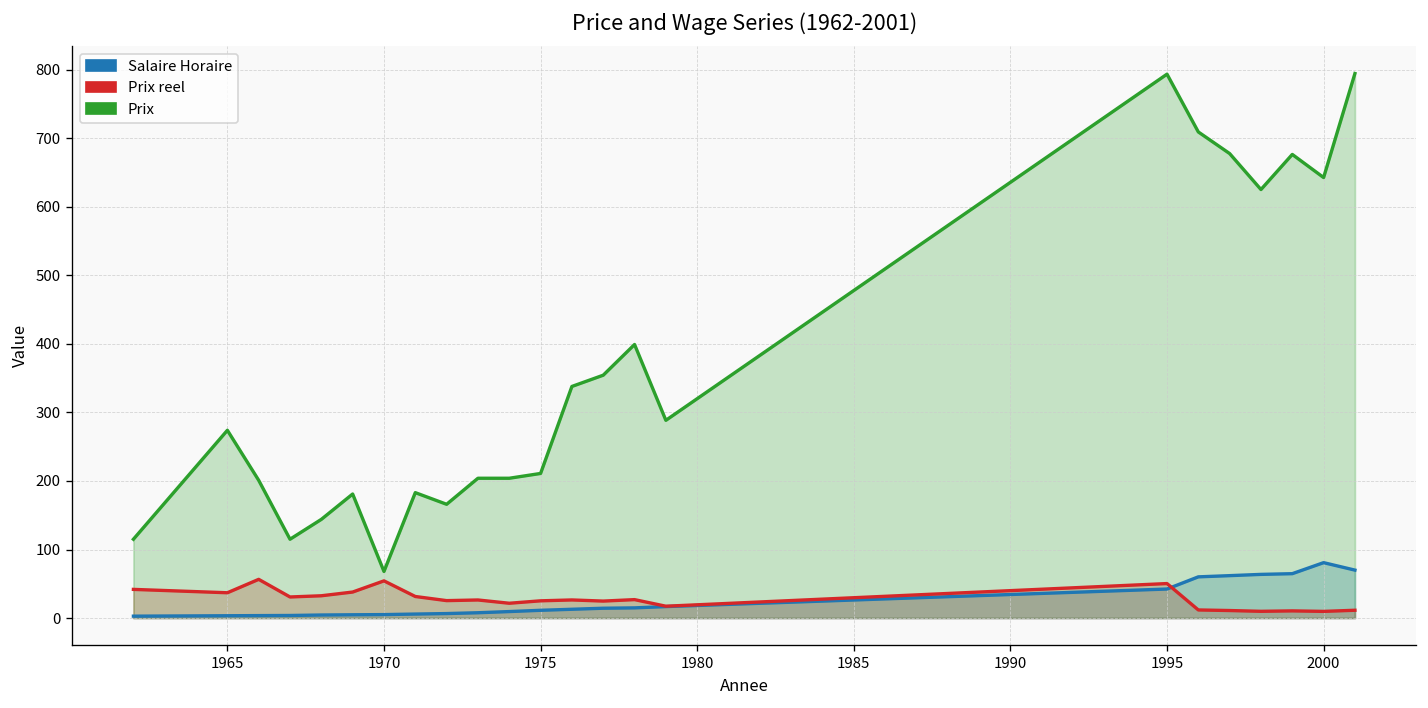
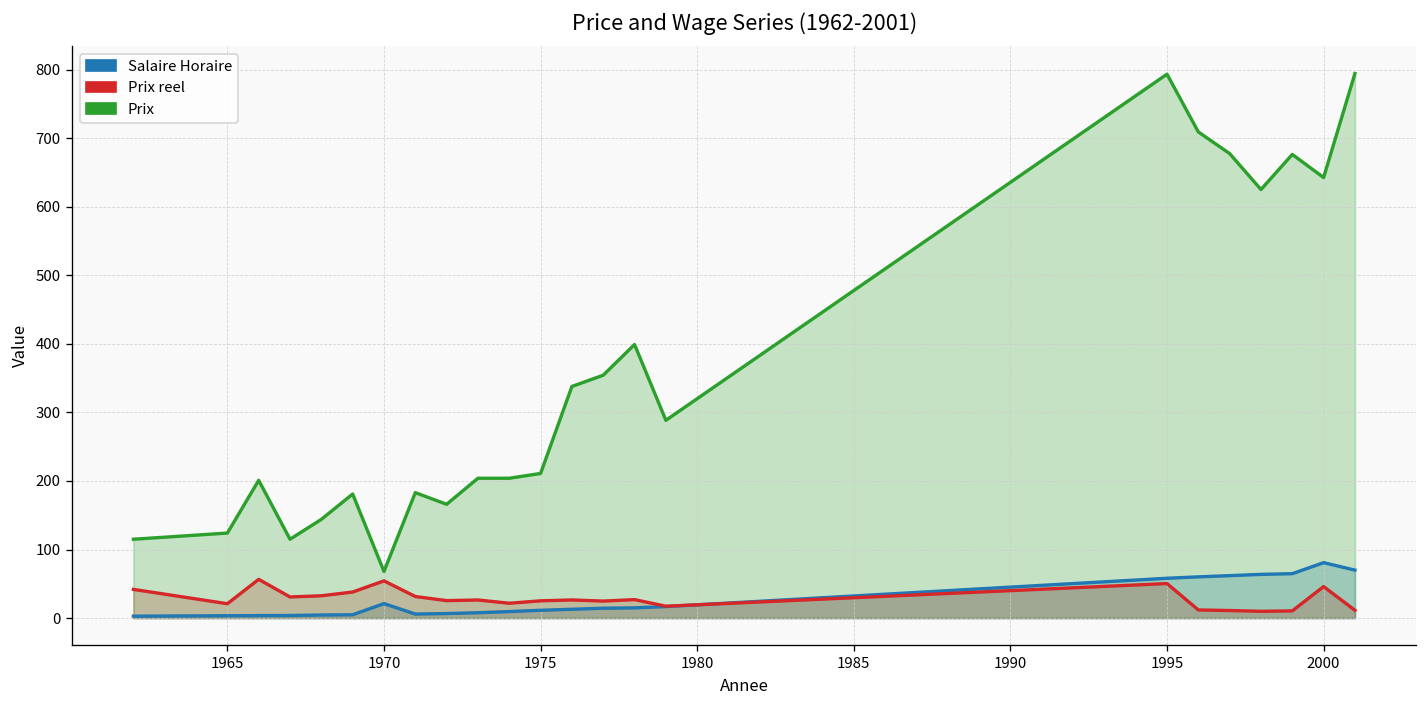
Prix reel, 1965: 40 -> 20
Prix, 1965: 270 -> 120
Salaire Horaire, 1970: 10 -> 20
Salaire Horaire, 1995: 40 -> 60
Prix reel, 2000: 10 -> 50
